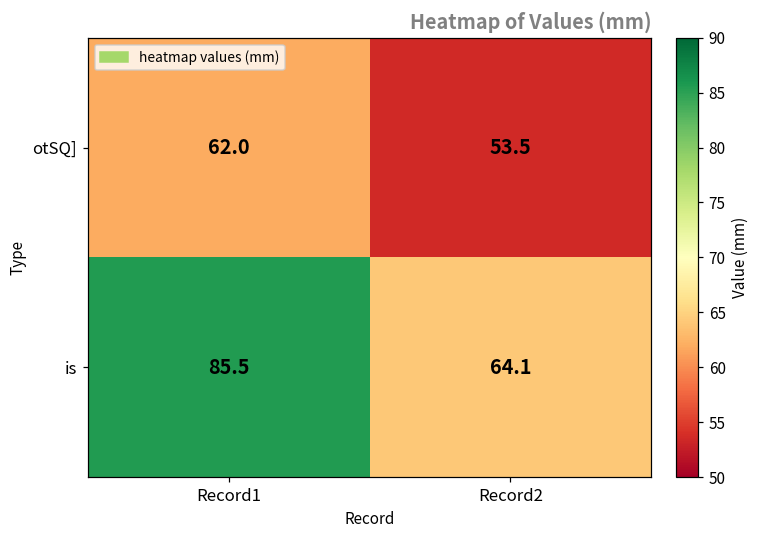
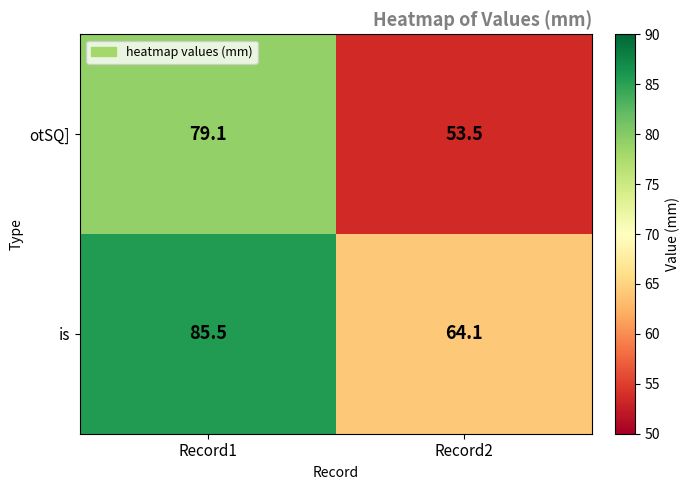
otSQ], Record1: 62.0 -> 79.1
